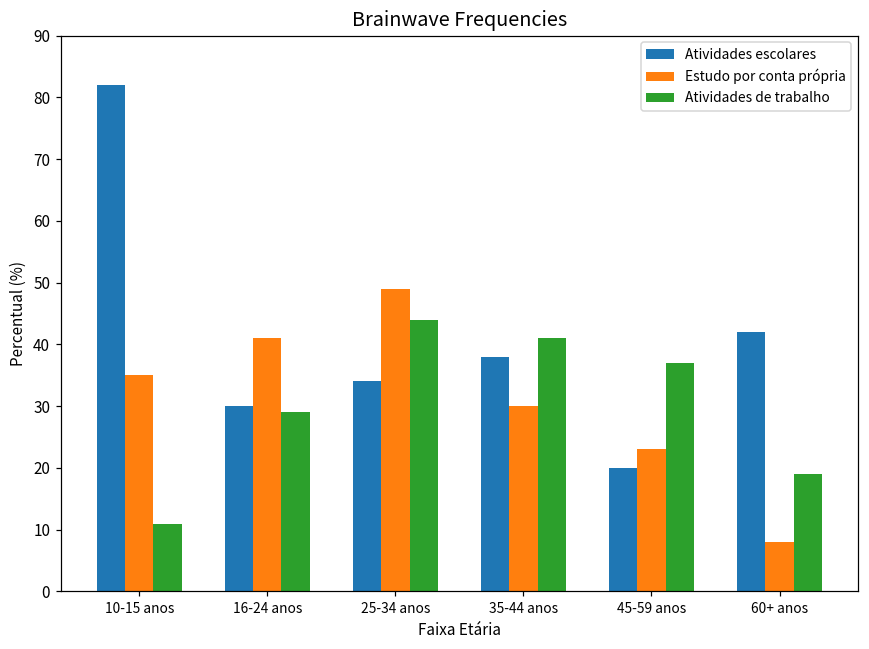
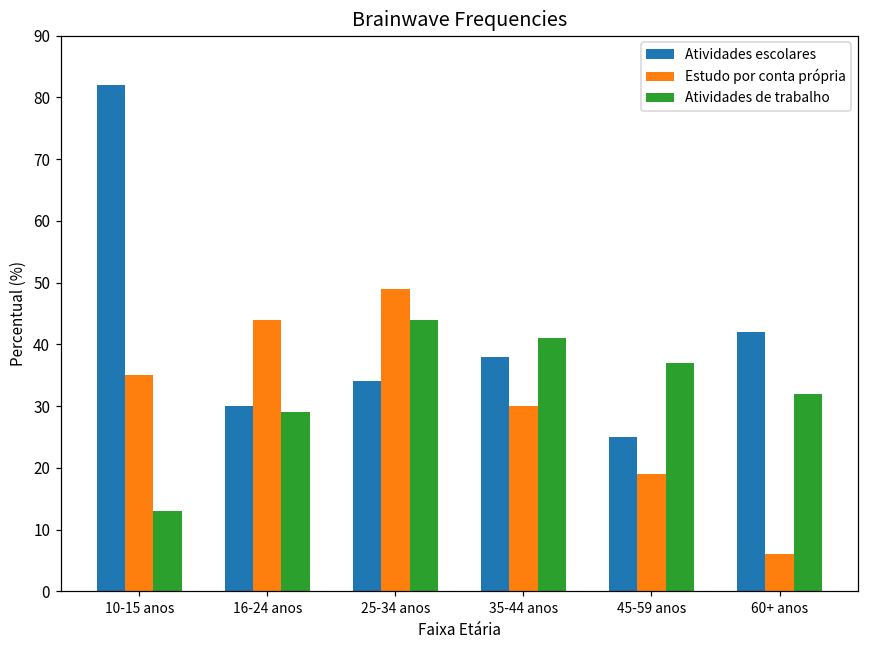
Atividades de trabalho, 10-15 anos: 11 -> 13
Estudo por conta própria, 16-24 anos: 41 -> 44
Atividades escolares, 45-59 anos: 20 -> 25
Estudo por conta própria, 45-59 anos: 23 -> 19
Estudo por conta própria, 60+ anos: 8 -> 6
Atividades de trabalho, 60+ anos: 19 -> 32
